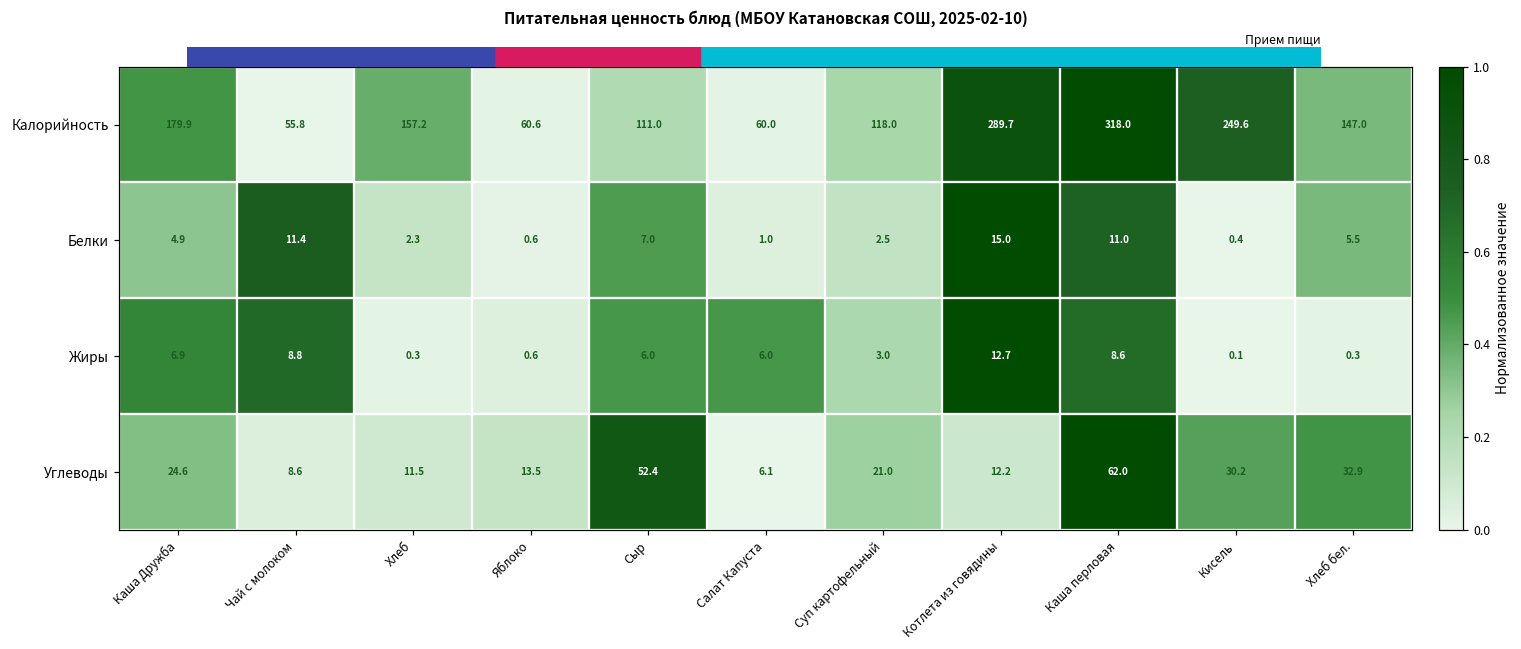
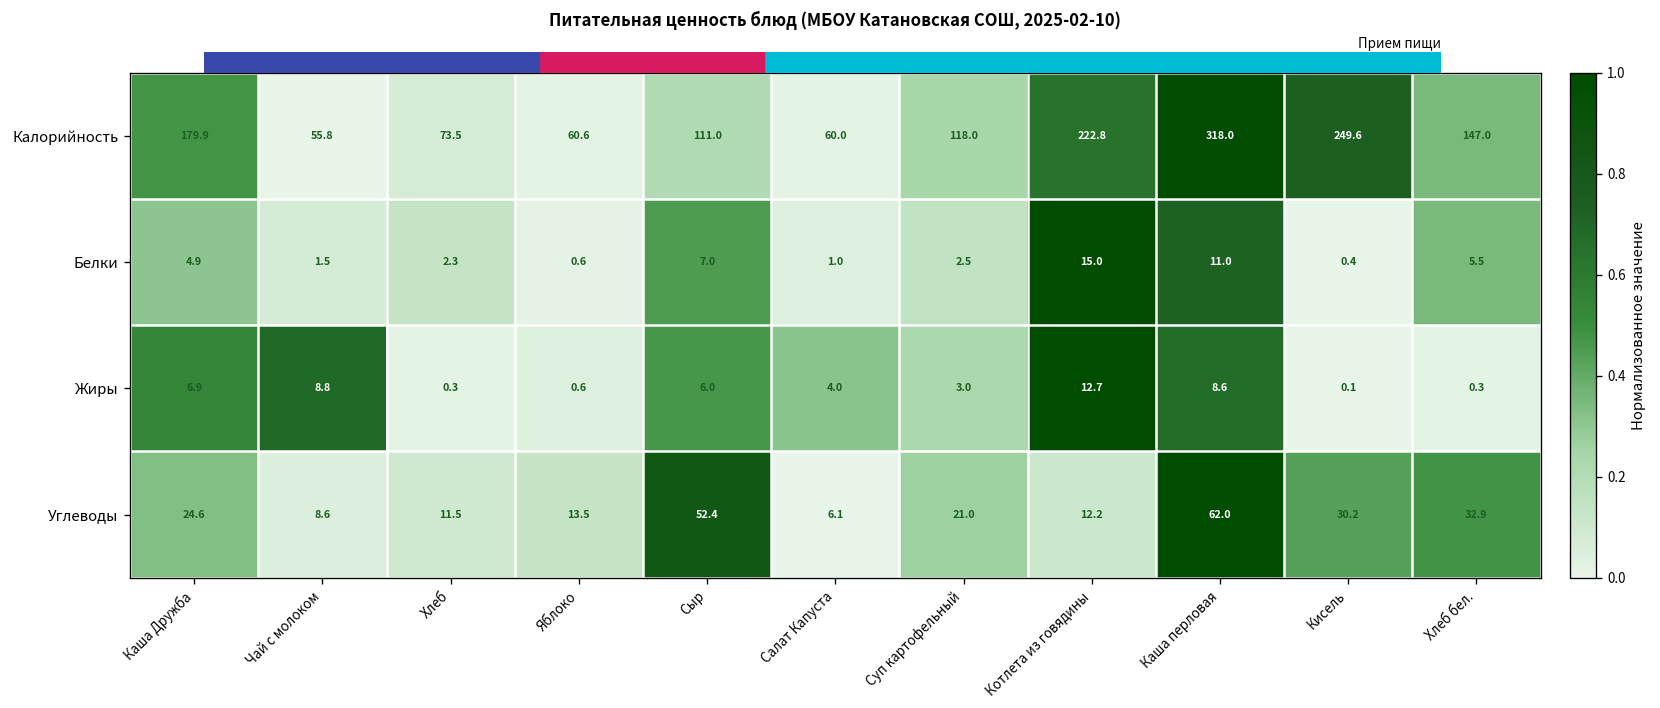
Калорийность, Хлеб: 157.2 -> 73.5
Калорийность, Котлета из говядины: 289.7 -> 222.8
Белки, Чай с молоком: 11.4 -> 1.5
Жиры, Салат Капуста: 6.0 -> 4.0
